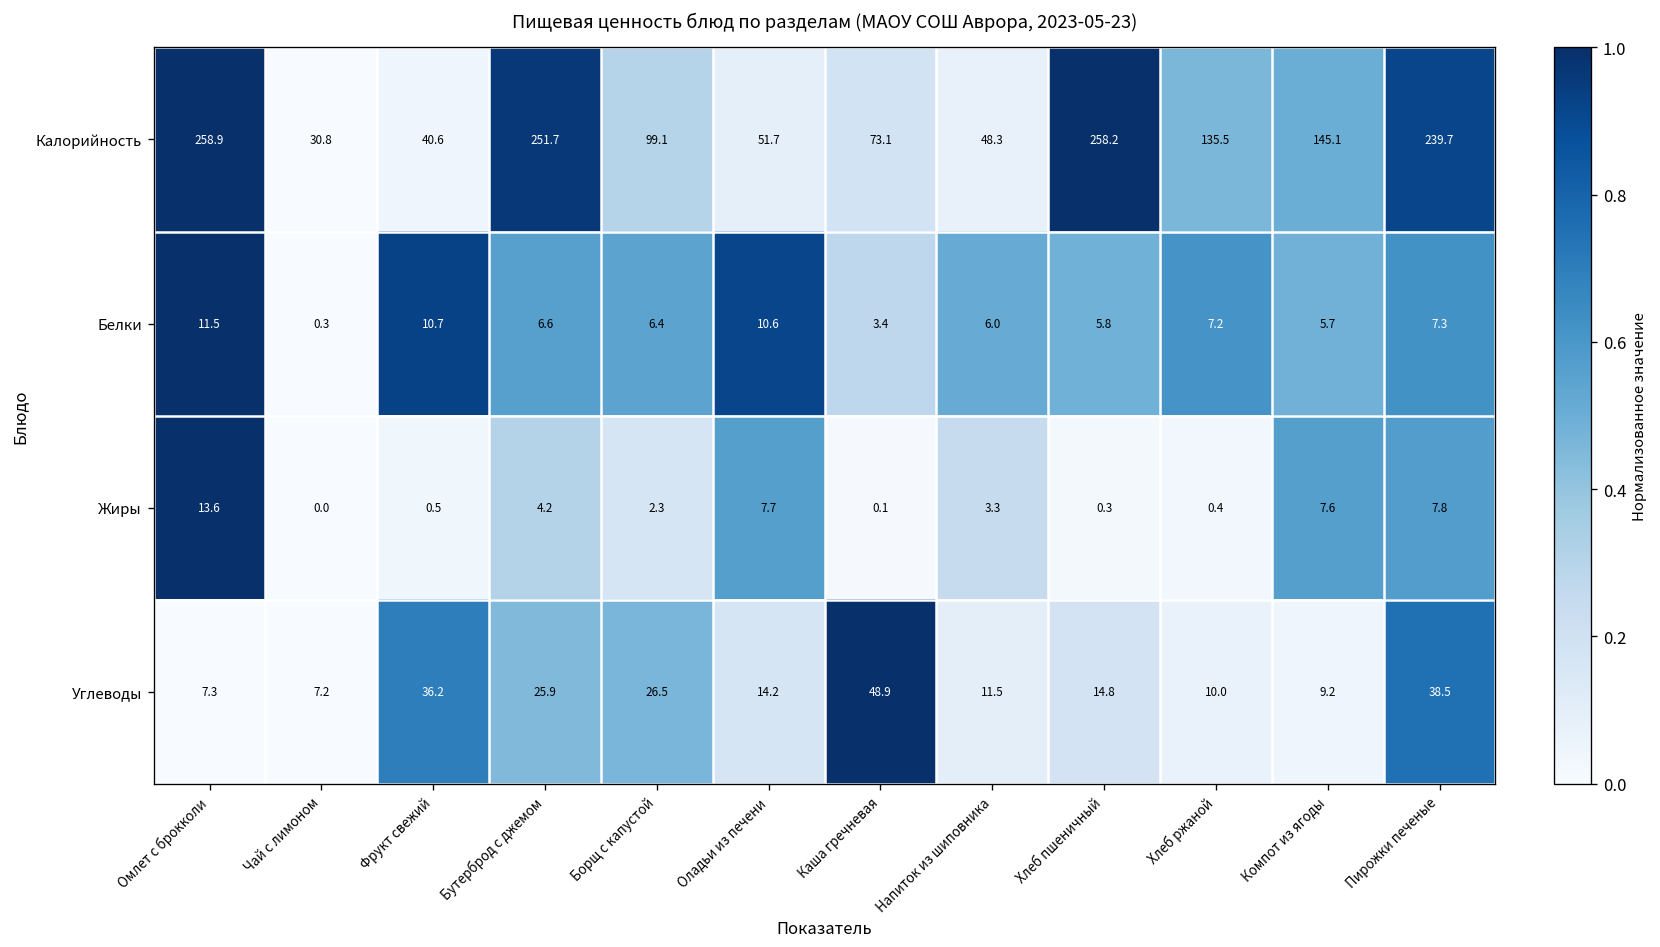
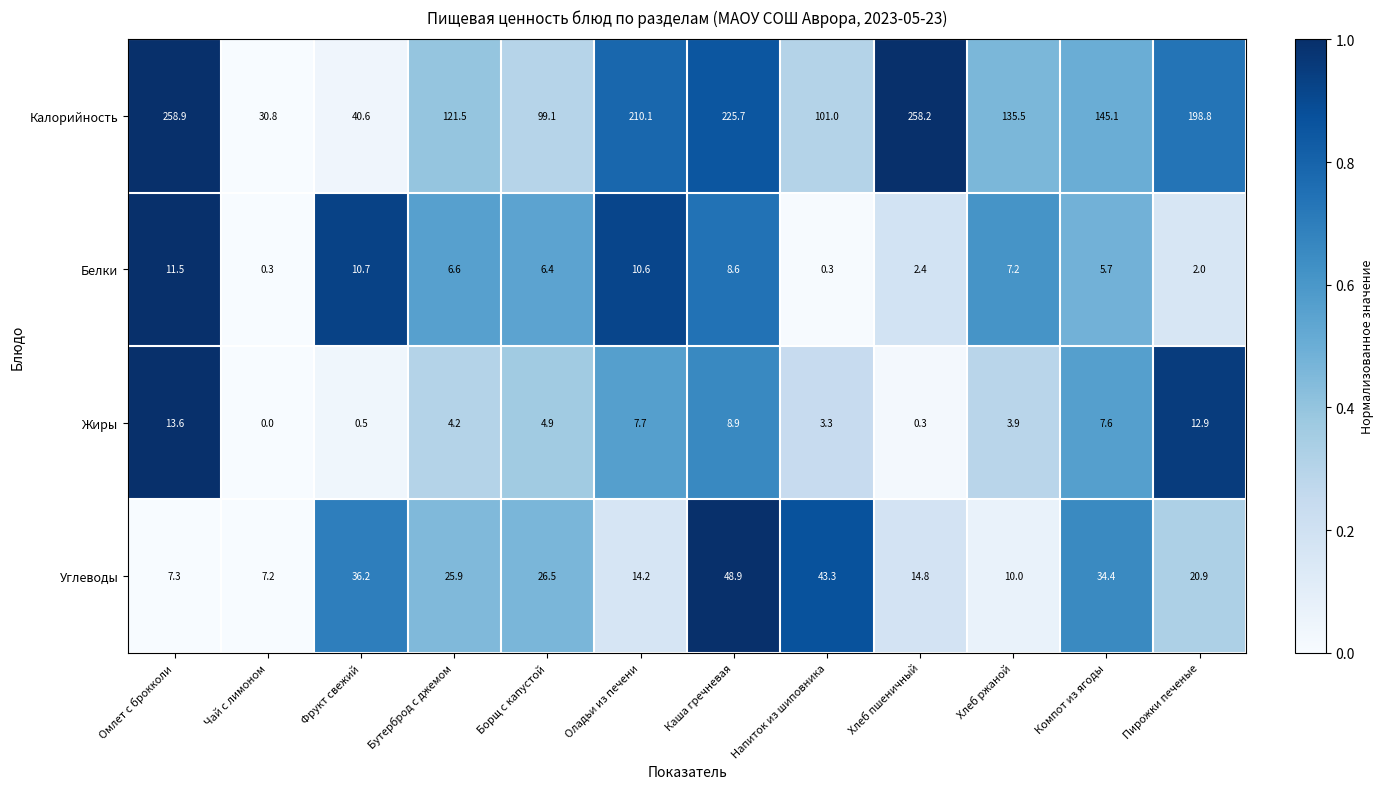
Калорийность, Бутерброд с джемом: 251.7 -> 121.5
Калорийность, Оладьи из печени: 51.7 -> 210.1
Калорийность, Каша гречневая: 73.1 -> 225.7
Калорийность, Напиток из шиповника: 48.3 -> 101.0
Калорийность, Пирожки печеные: 239.7 -> 198.8
Белки, Каша гречневая: 3.4 -> 8.6
Белки, Напиток из шиповника: 6.0 -> 0.3
Белки, Хлеб пшеничный: 5.8 -> 2.4
Белки, Пирожки печеные: 7.3 -> 2.0
Жиры, Борщ с капустой: 2.3 -> 4.9
Жиры, Каша гречневая: 0.1 -> 8.9
Жиры, Хлеб ржаной: 0.4 -> 3.9
Жиры, Пирожки печеные: 7.8 -> 12.9
Углеводы, Напиток из шиповника: 11.5 -> 43.3
Углеводы, Компот из ягоды: 9.2 -> 34.4
Углеводы, Пирожки печеные: 38.5 -> 20.9
